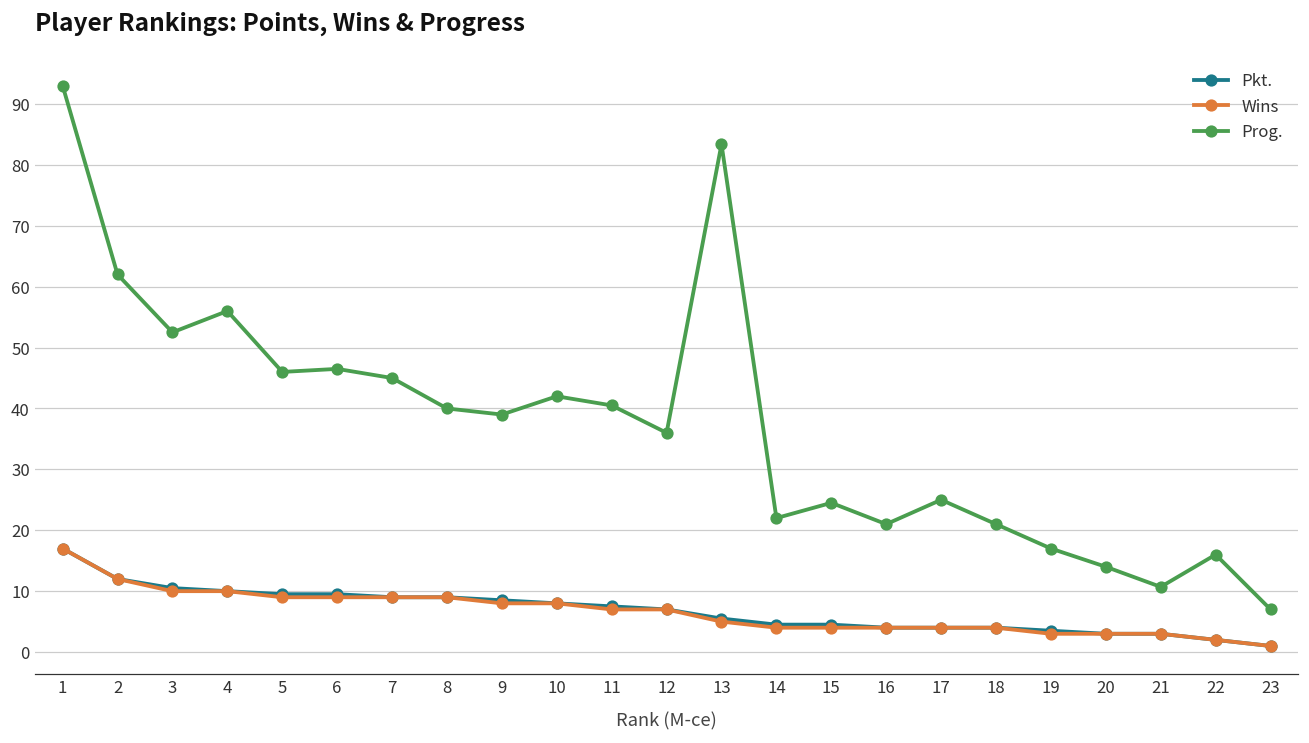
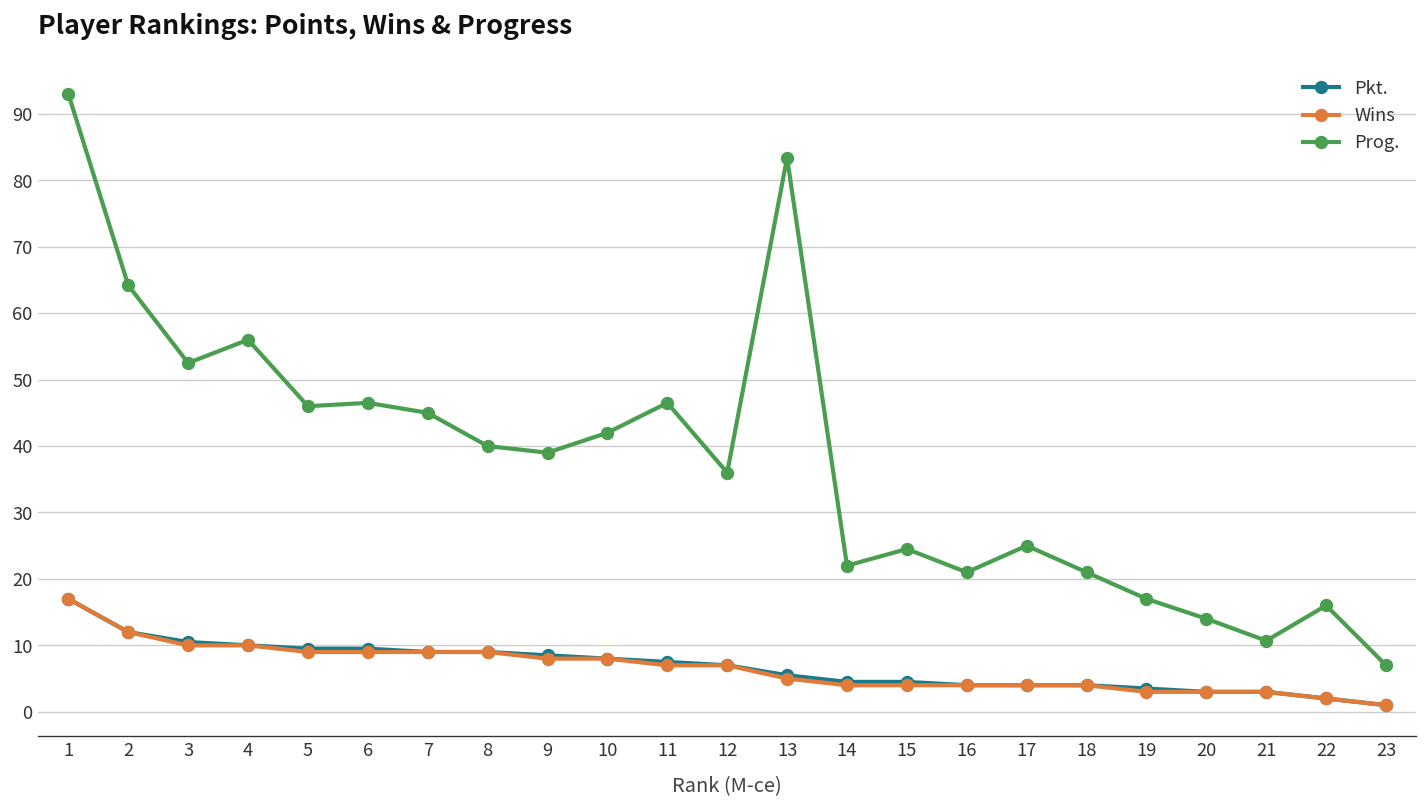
Prog., 2: 62 -> 64
Prog., 11: 41 -> 47
